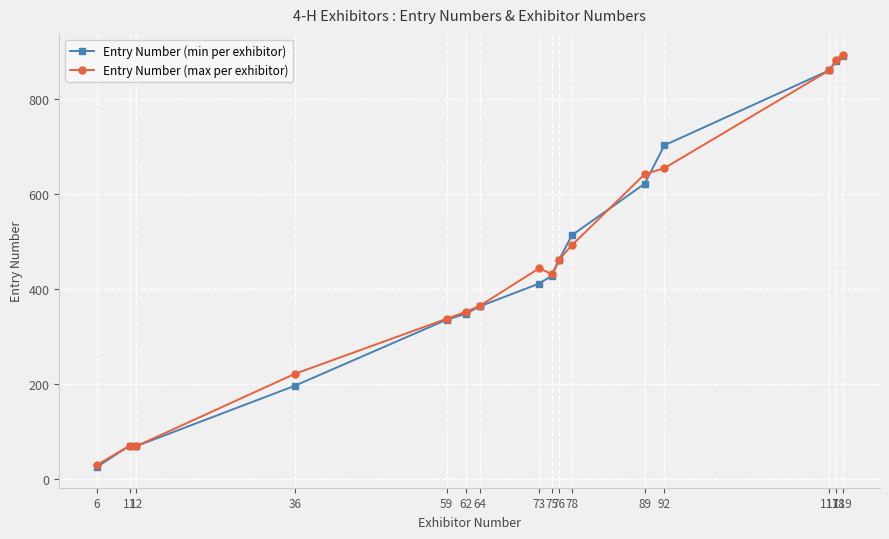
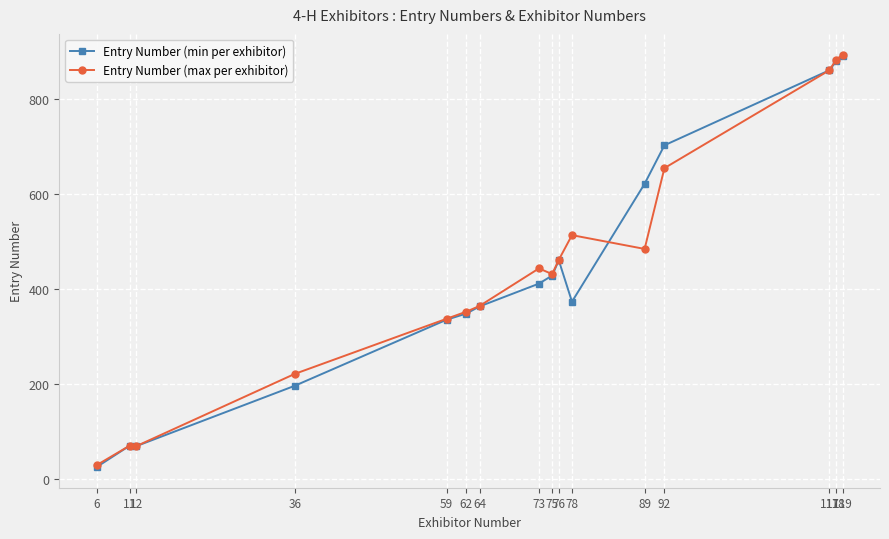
Entry Number (min per exhibitor), 78: 510 -> 370
Entry Number (max per exhibitor), 78: 490 -> 510
Entry Number (max per exhibitor), 89: 640 -> 480
